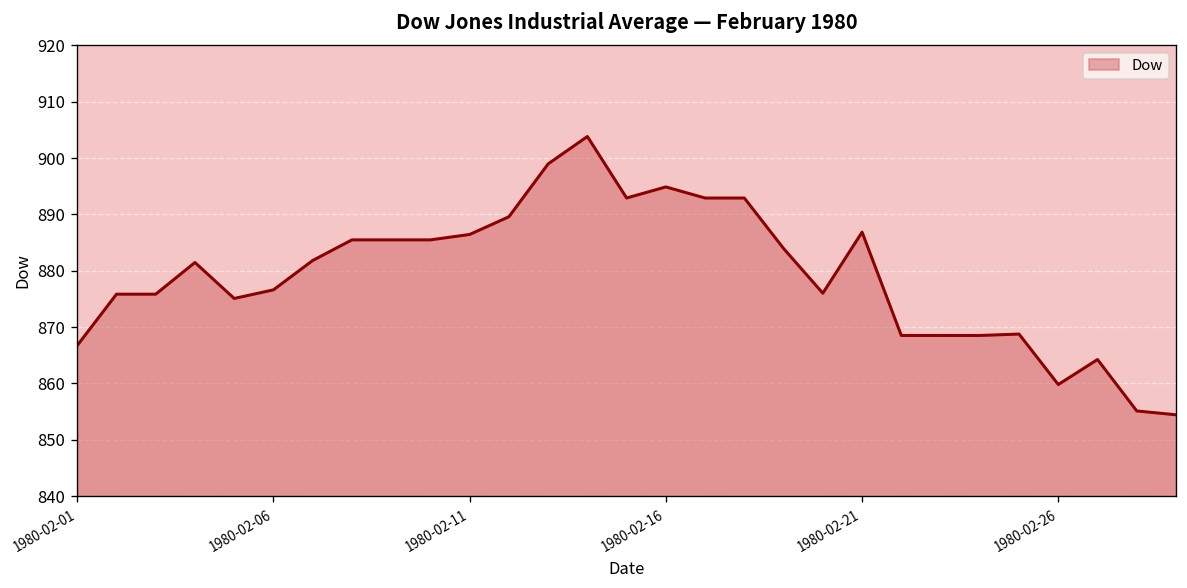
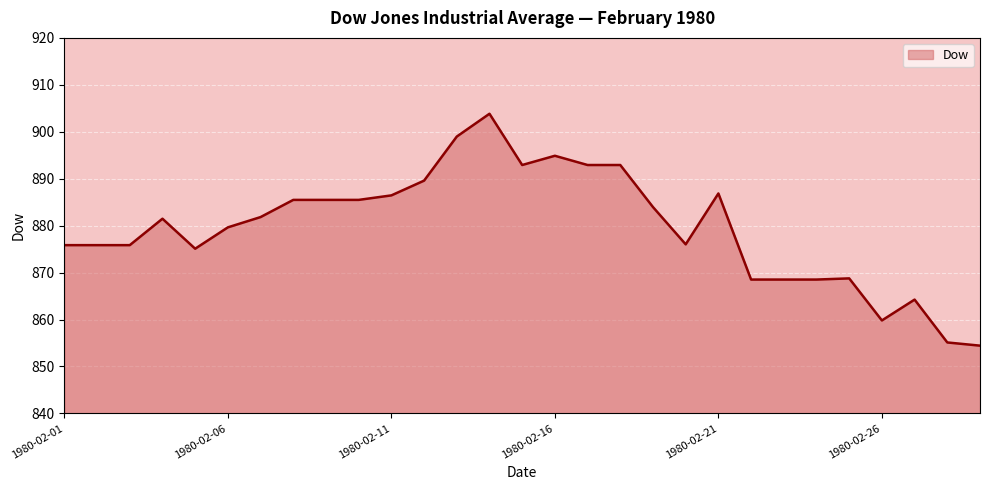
1980-02-01: 867 -> 876
1980-02-06: 877 -> 880
